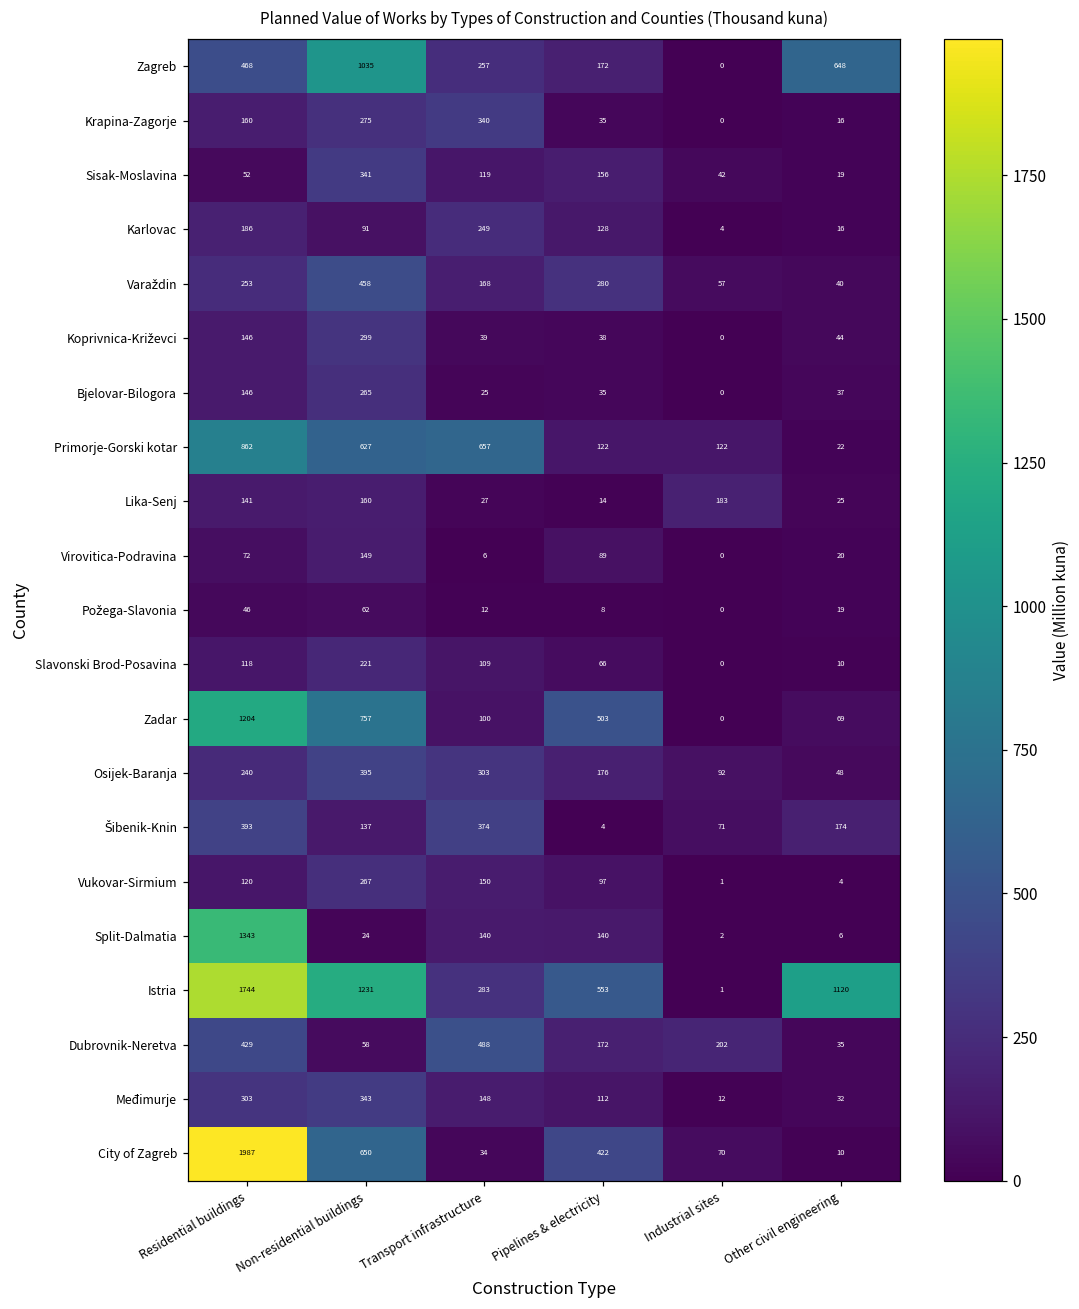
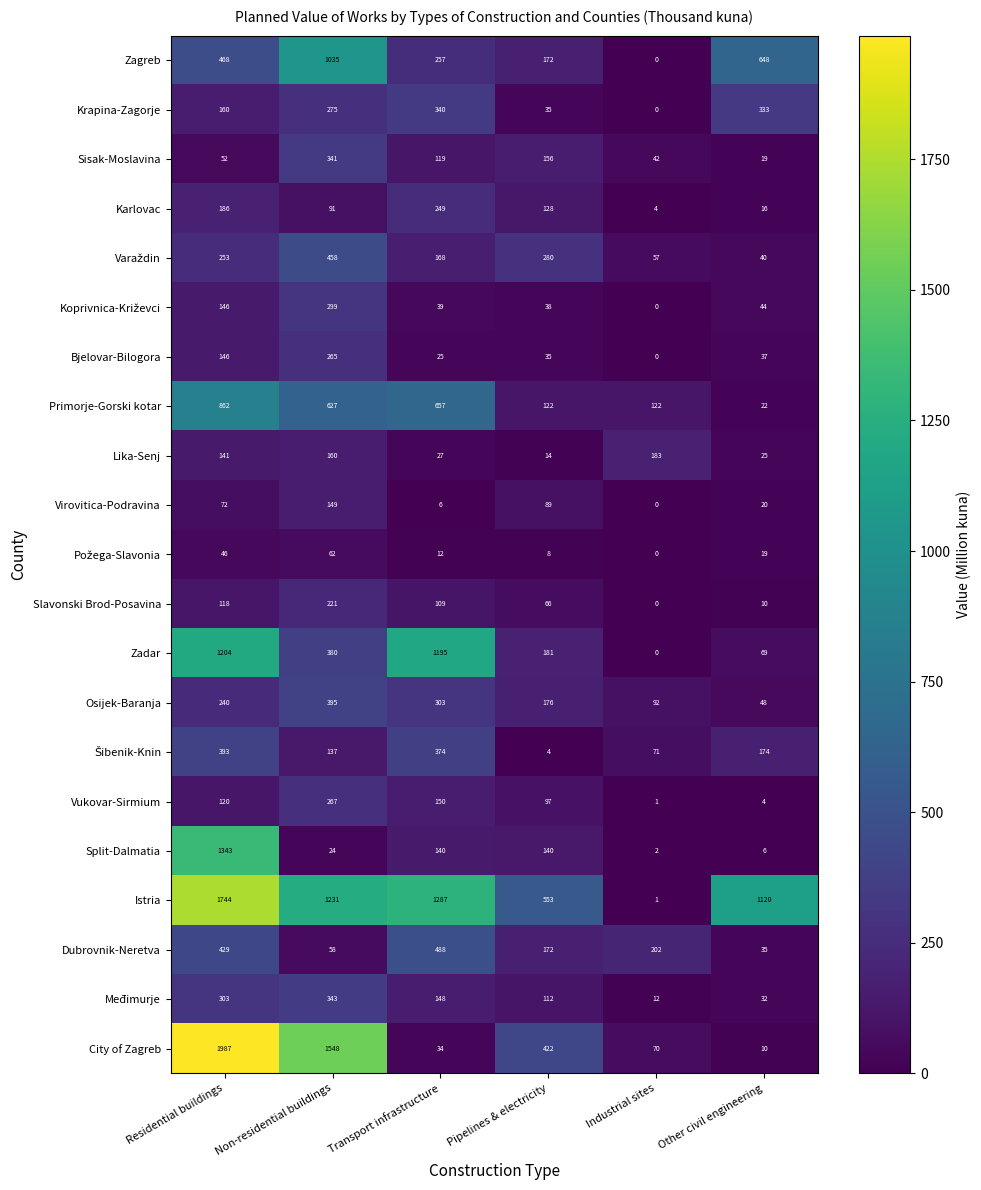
Krapina-Zagorje, Other civil engineering: 16 -> 333
Zadar, Non-residential buildings: 757 -> 380
Zadar, Transport infrastructure: 100 -> 1195
Zadar, Pipelines & electricity: 503 -> 181
Istria, Transport infrastructure: 283 -> 1287
City of Zagreb, Non-residential buildings: 650 -> 1548
